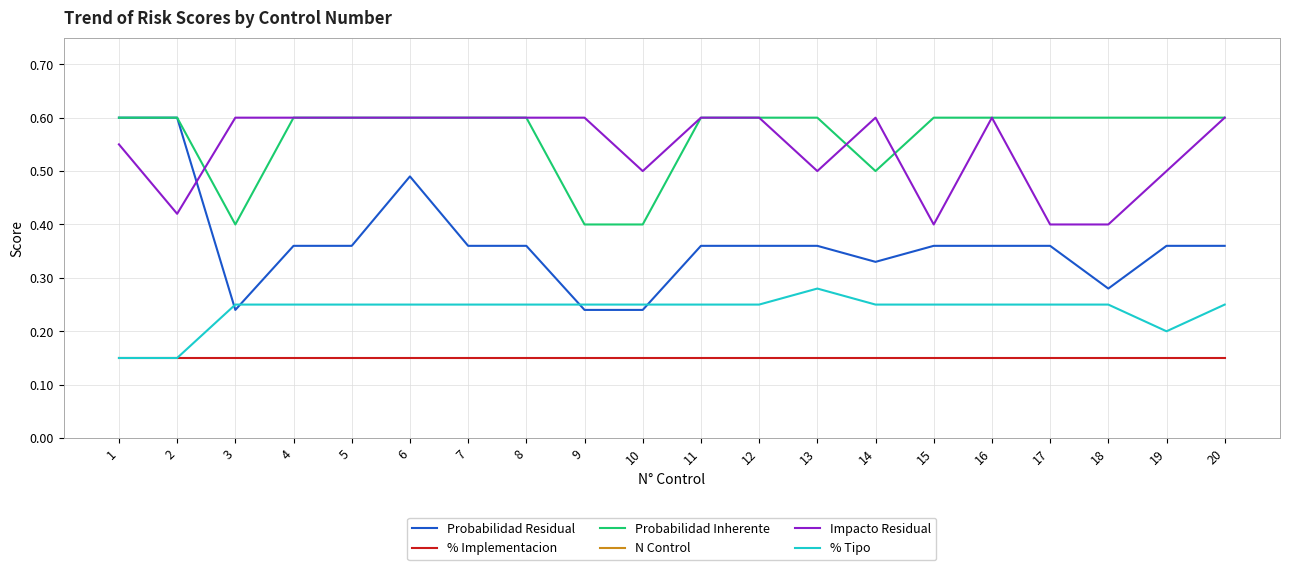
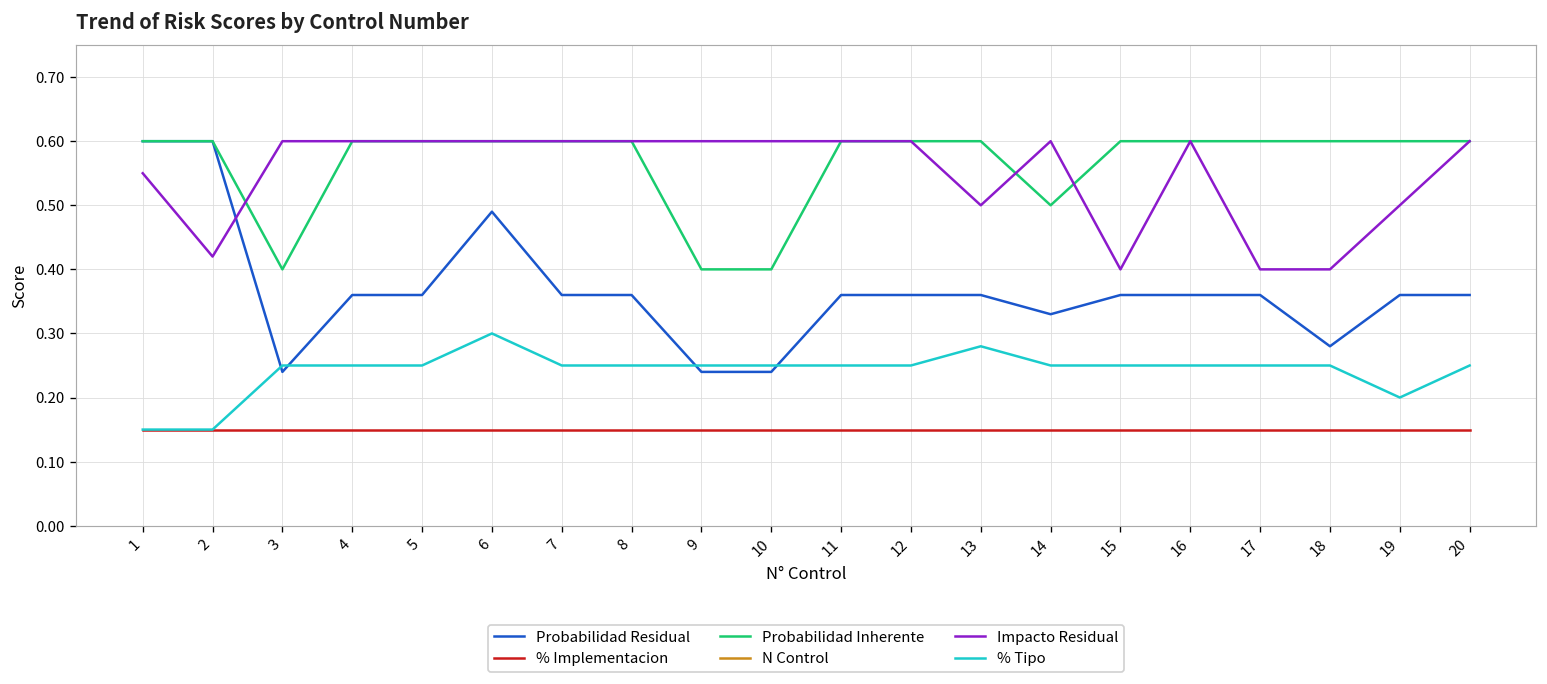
% Tipo, 6: 0.25 -> 0.30
Impacto Residual, 10: 0.5 -> 0.6
